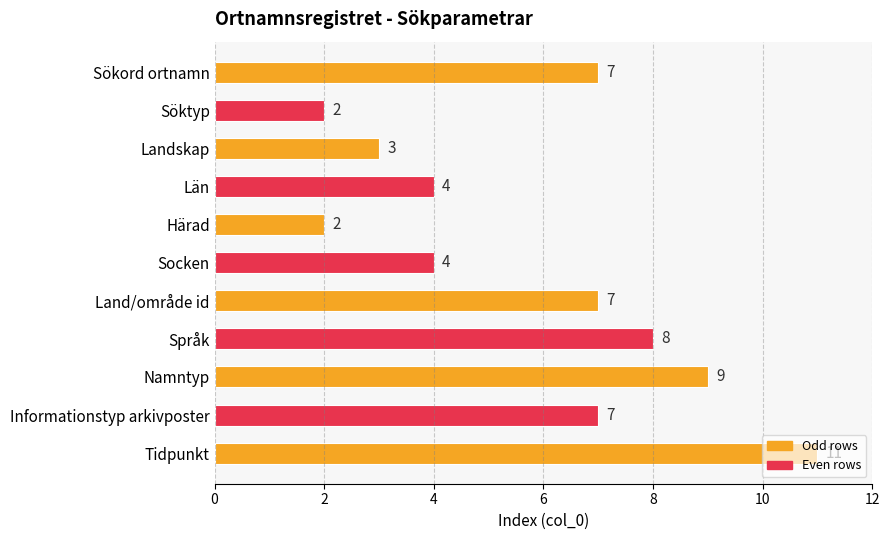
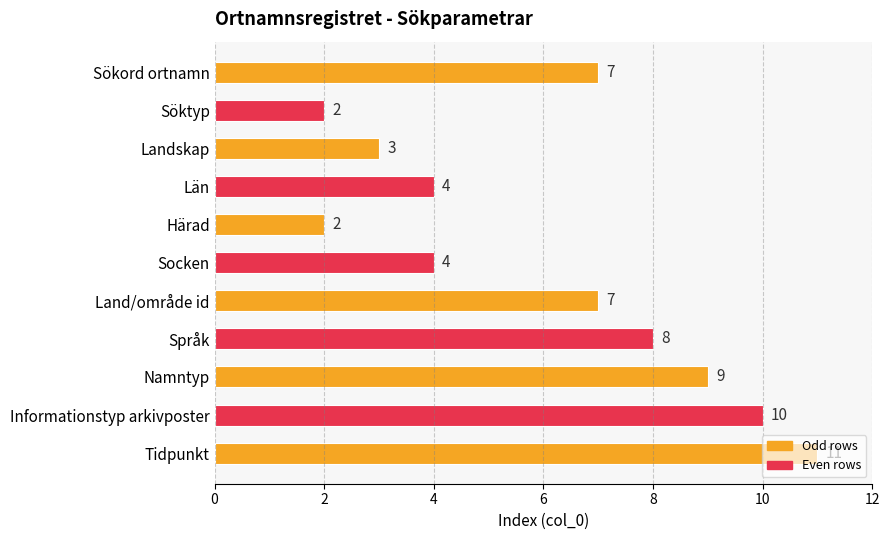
Informationstyp arkivposter: 7 -> 10
